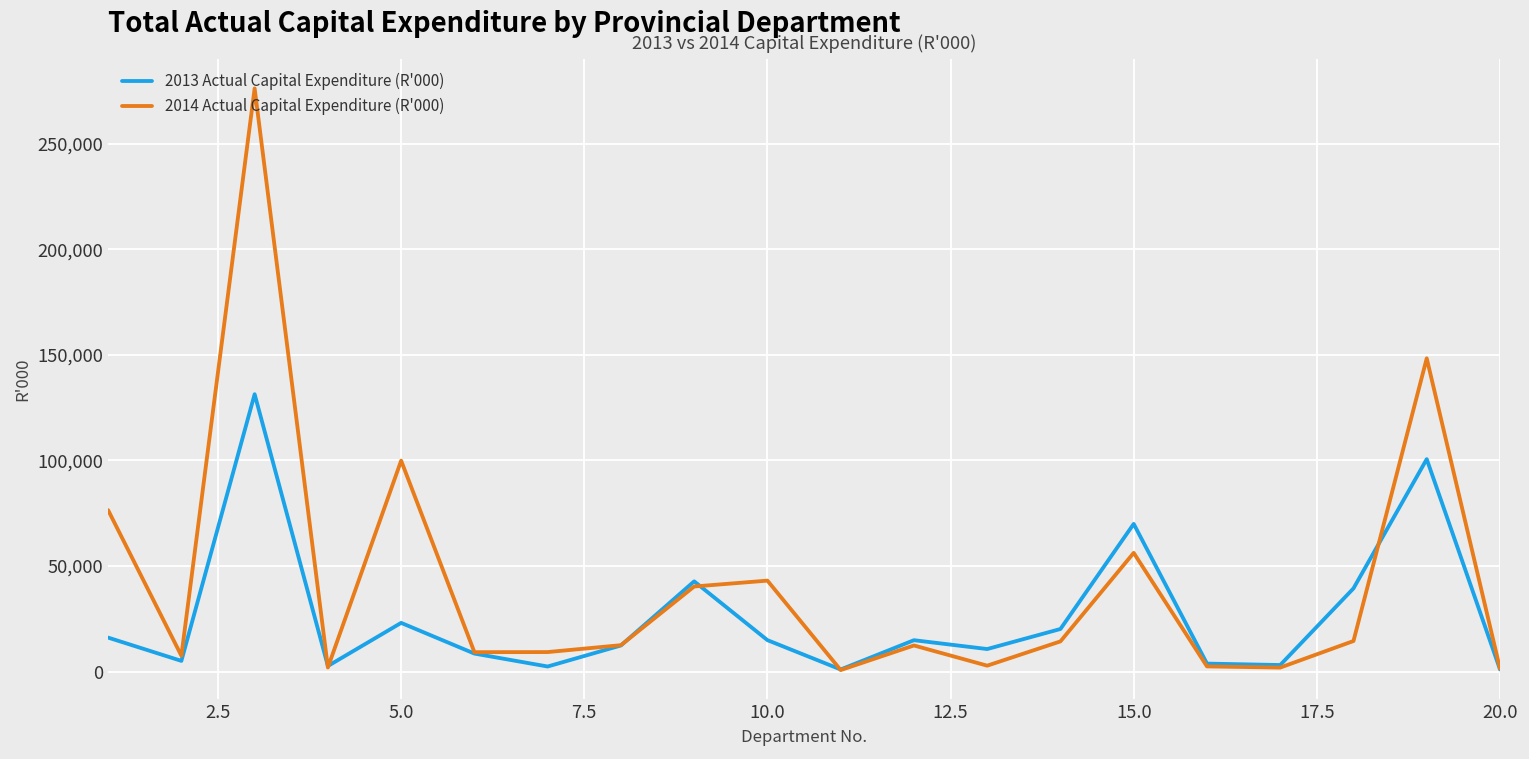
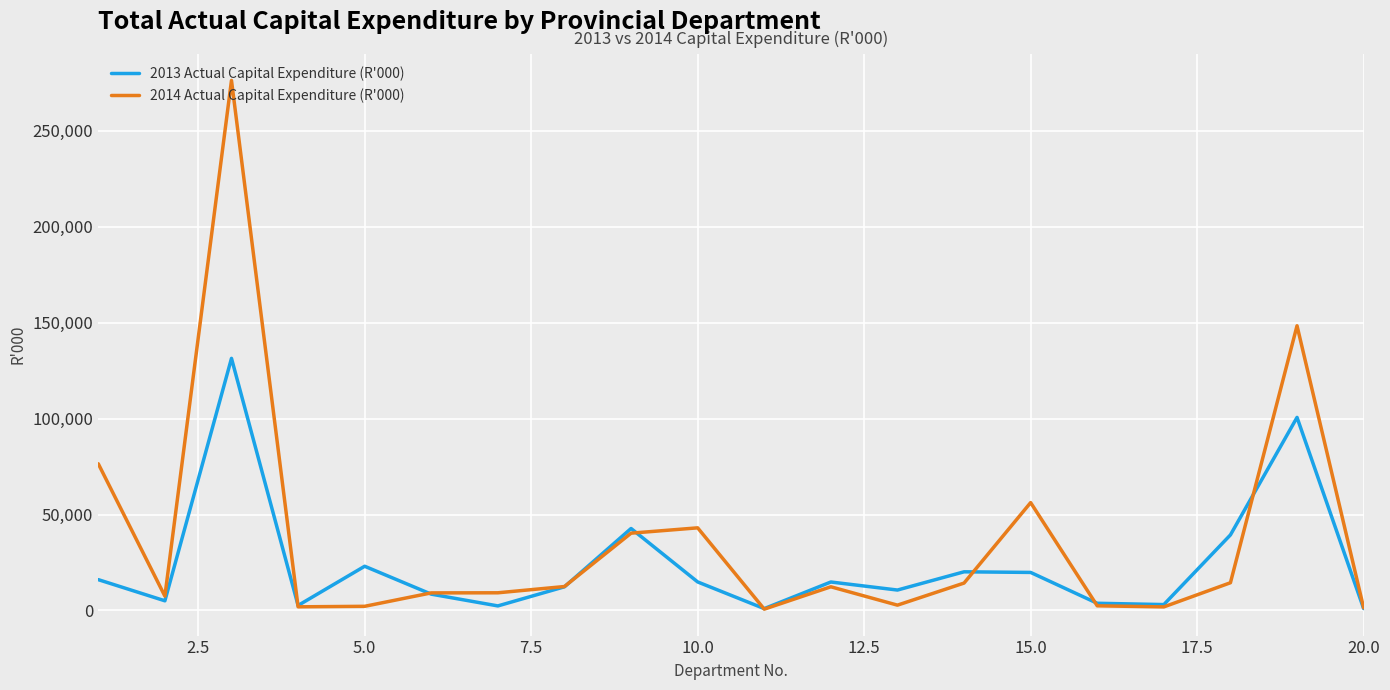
2014 Actual Capital Expenditure (R'000), 5.0: 100,000 -> 2,000
2013 Actual Capital Expenditure (R'000), 15.0: 70,000 -> 20,000
